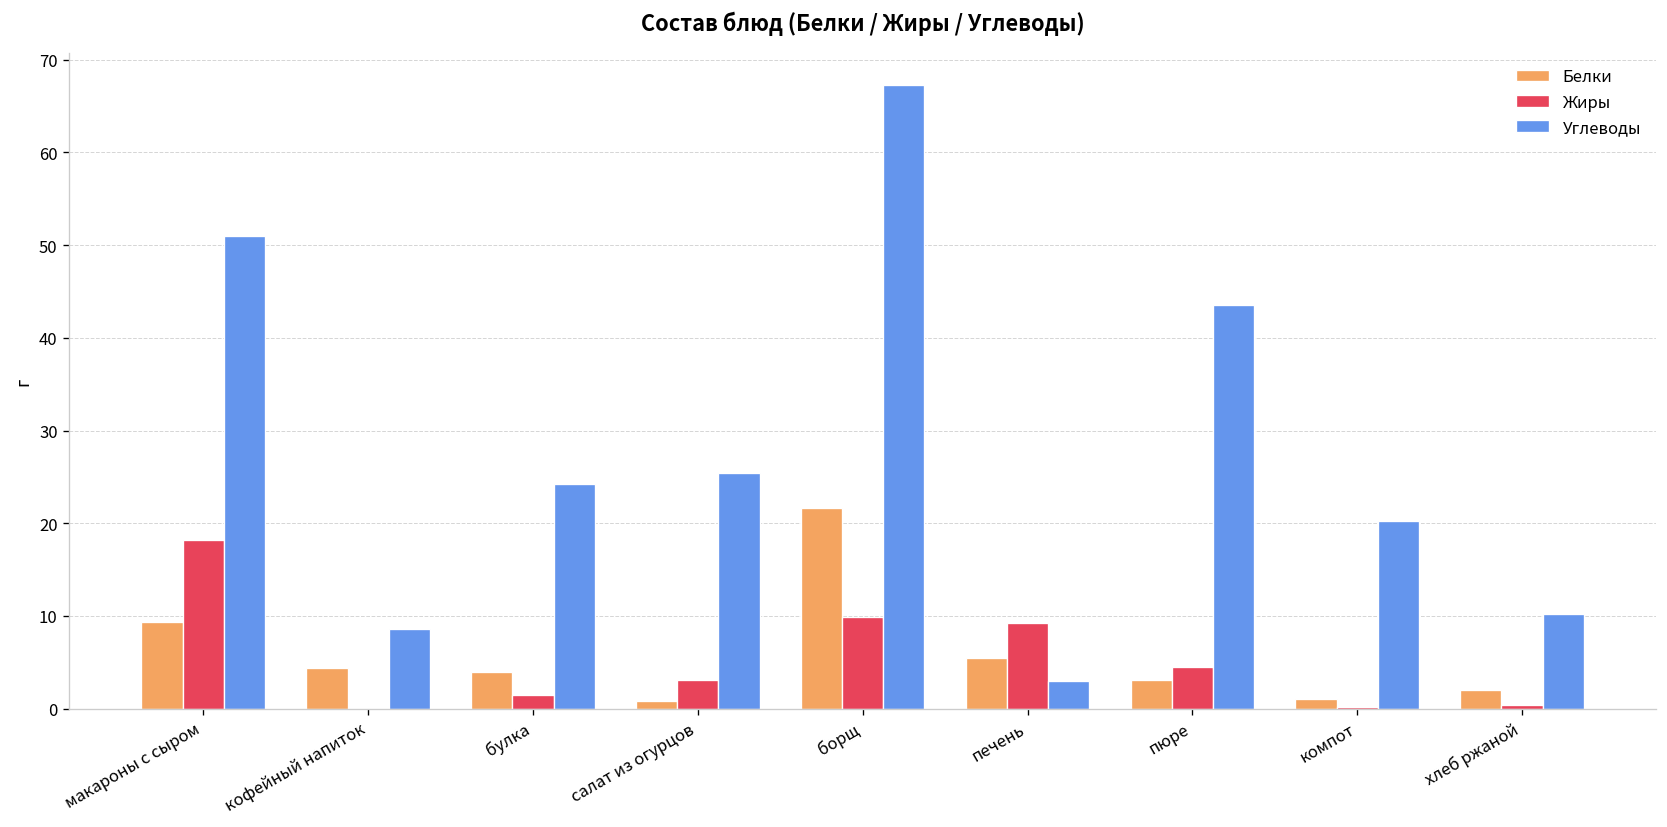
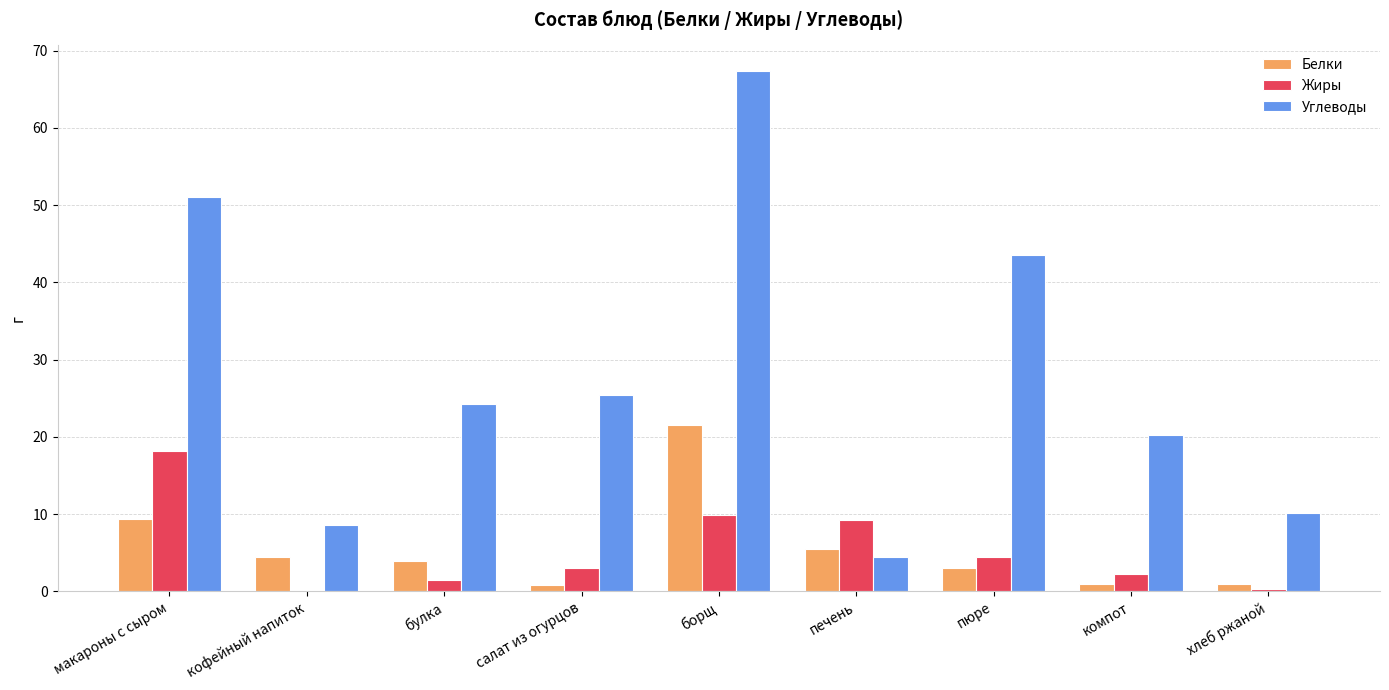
Углеводы, печень: 3 -> 5
Жиры, компот: 0 -> 2
Белки, хлеб ржаной: 2 -> 1
